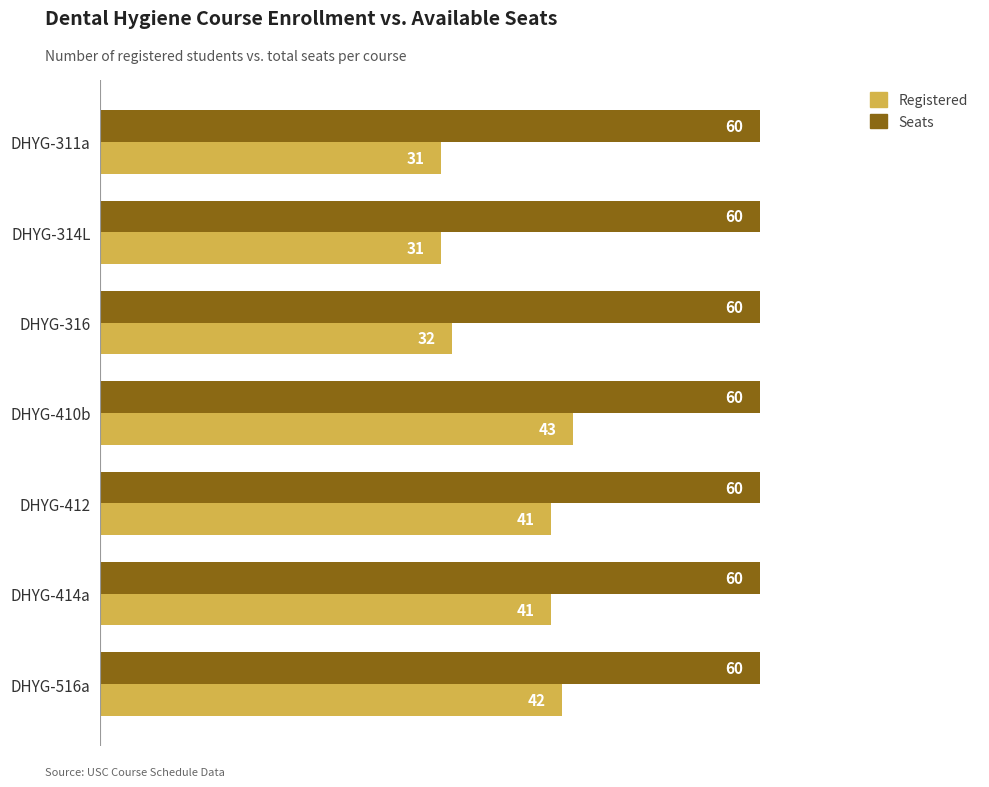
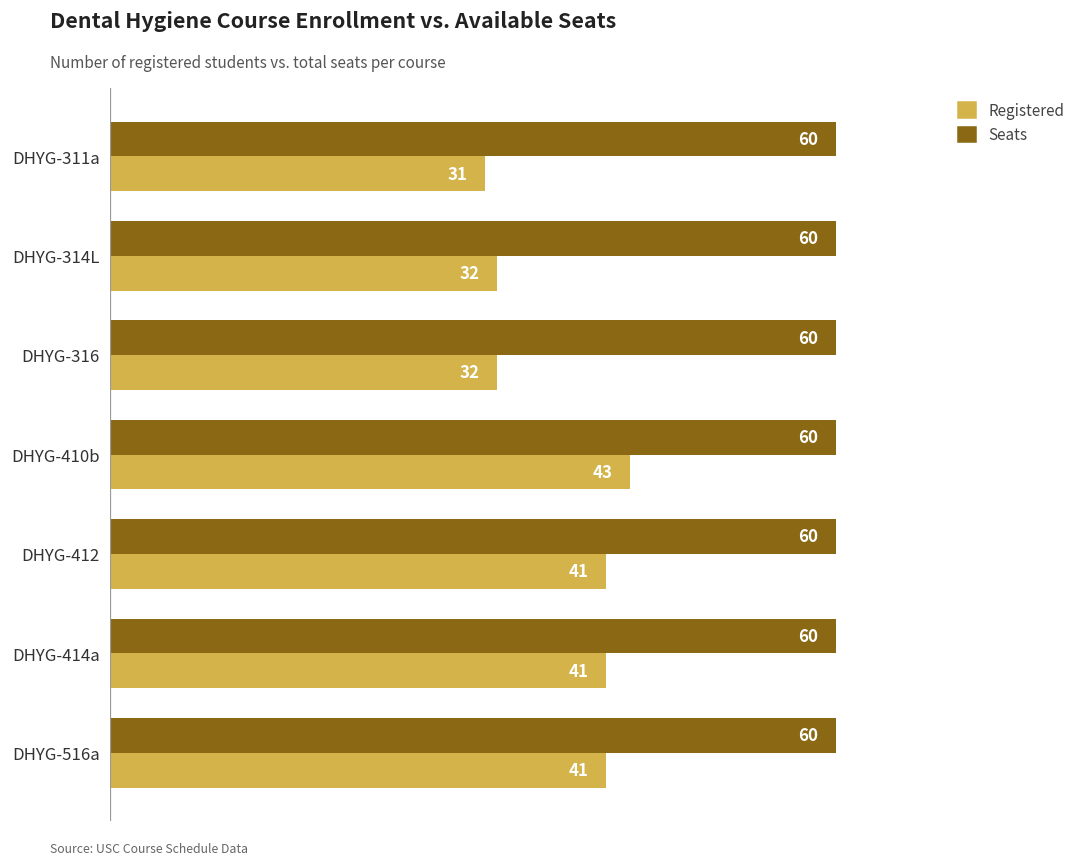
Registered, DHYG-314L: 31 -> 32
Registered, DHYG-516a: 42 -> 41
